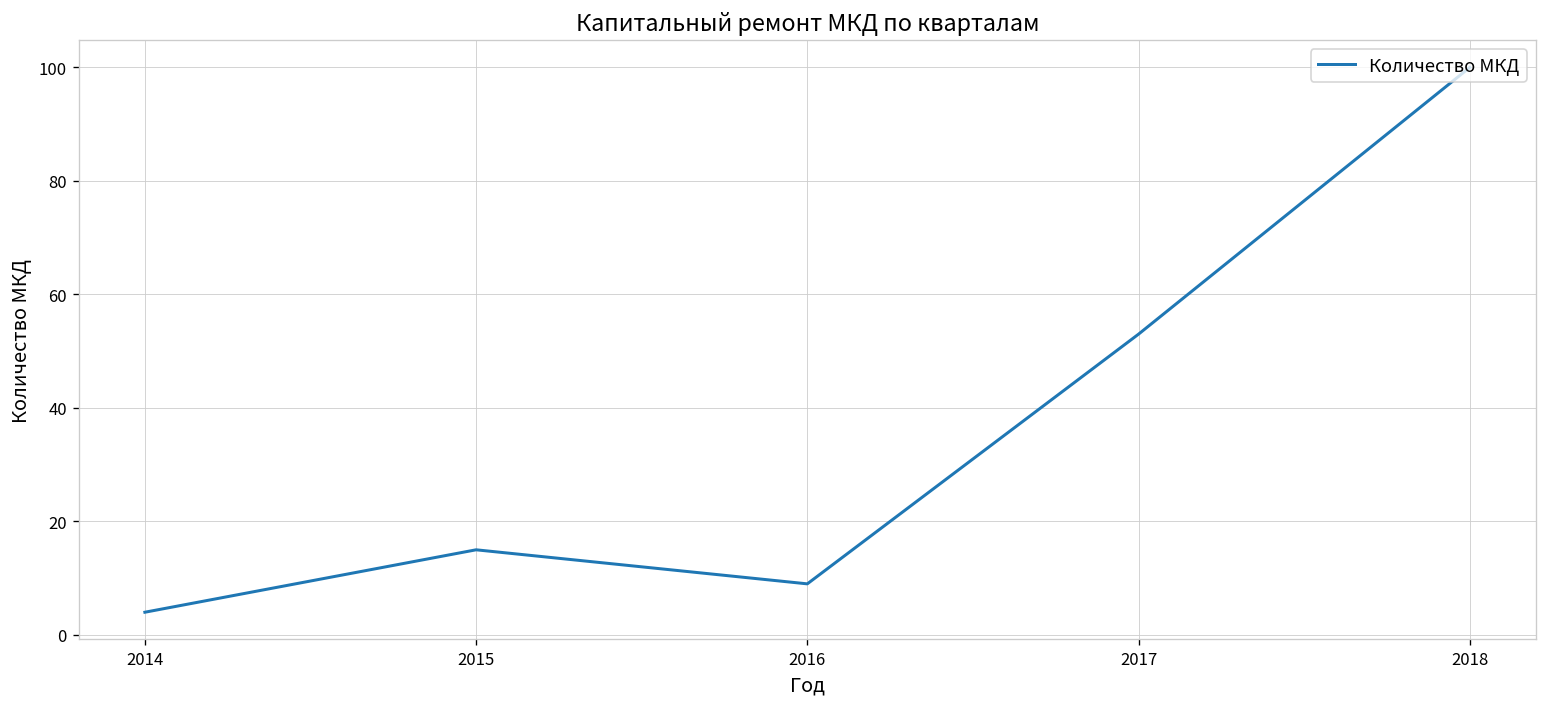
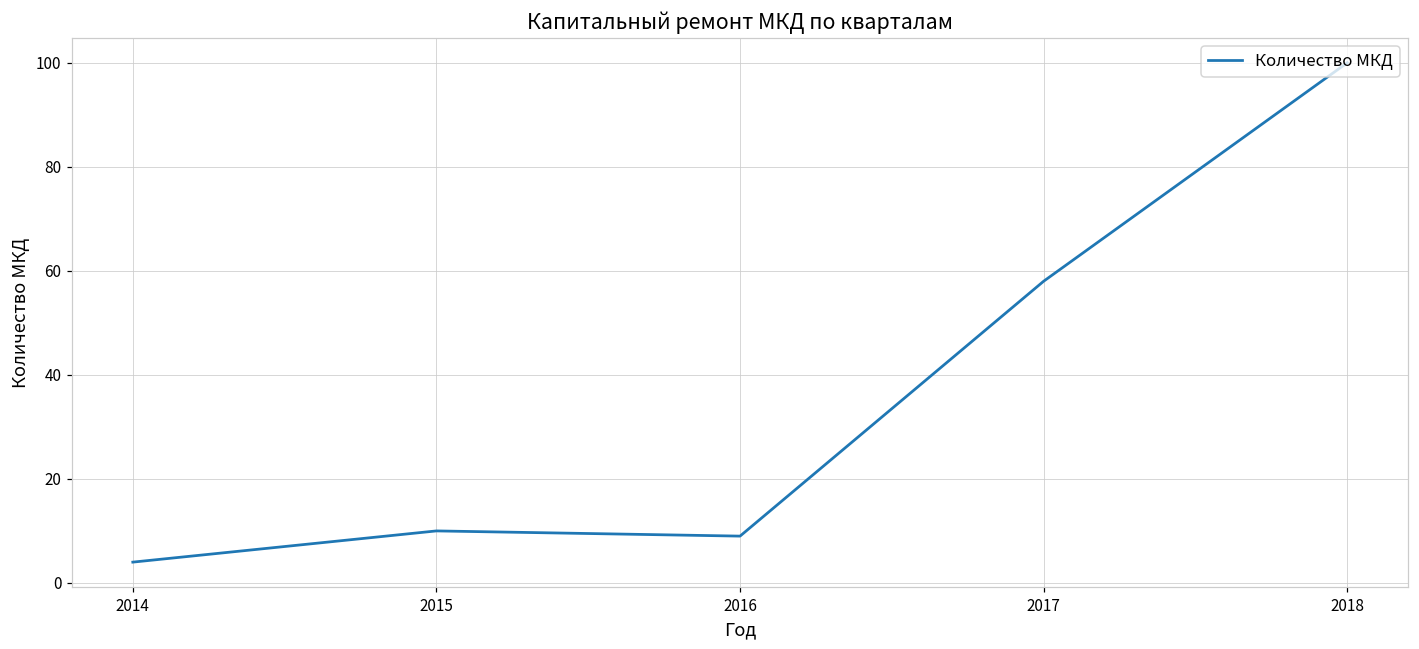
2015: 15 -> 10
2017: 53 -> 58
